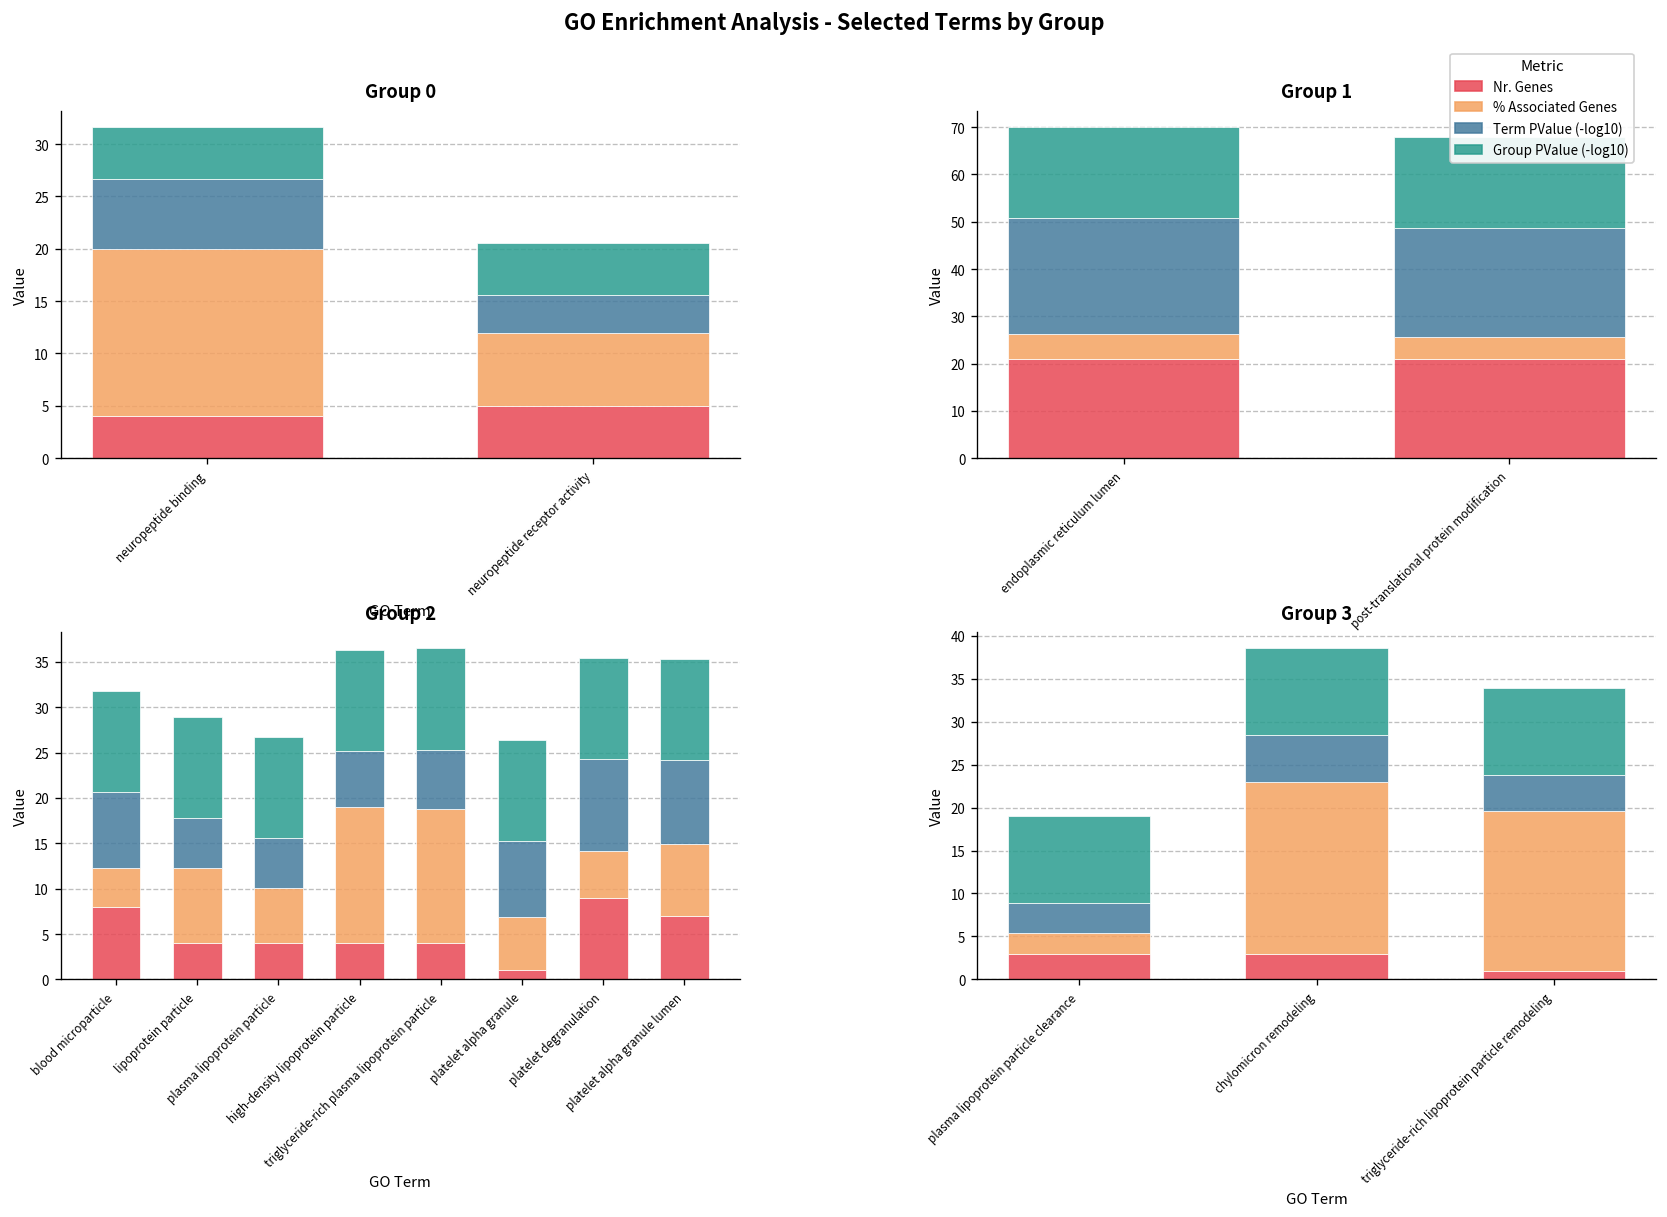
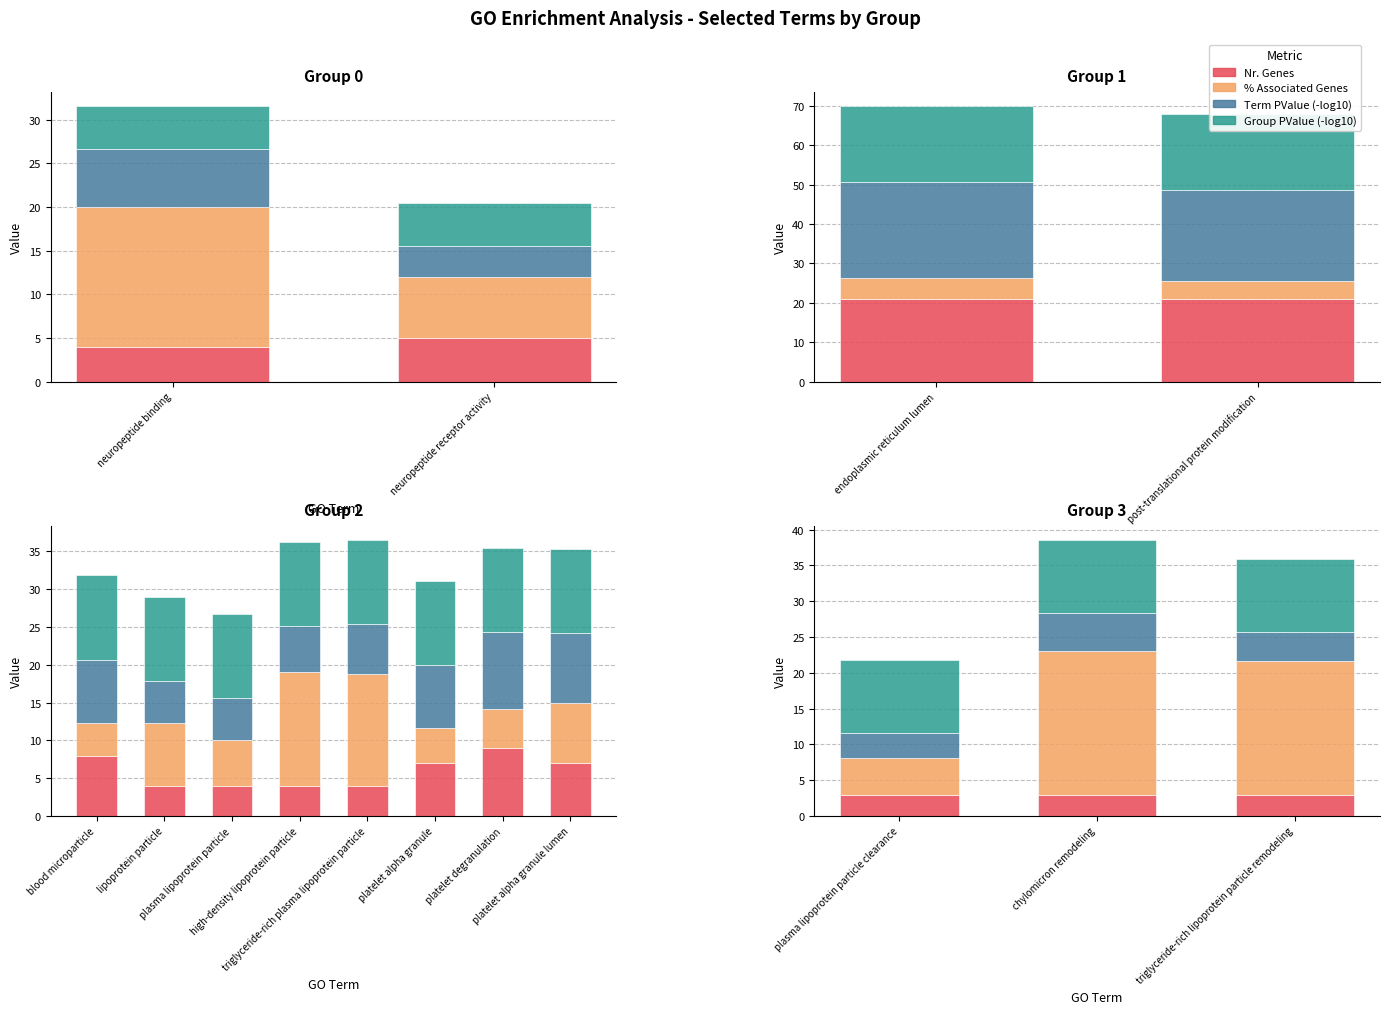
Group 2, Nr. Genes, platelet alpha granule: 1 -> 7
Group 2, % Associated Genes, platelet alpha granule: 6 -> 5
Group 3, % Associated Genes, plasma lipoprotein particle clearance: 2 -> 5
Group 3, Nr. Genes, triglyceride-rich lipoprotein particle remodeling: 1 -> 3
